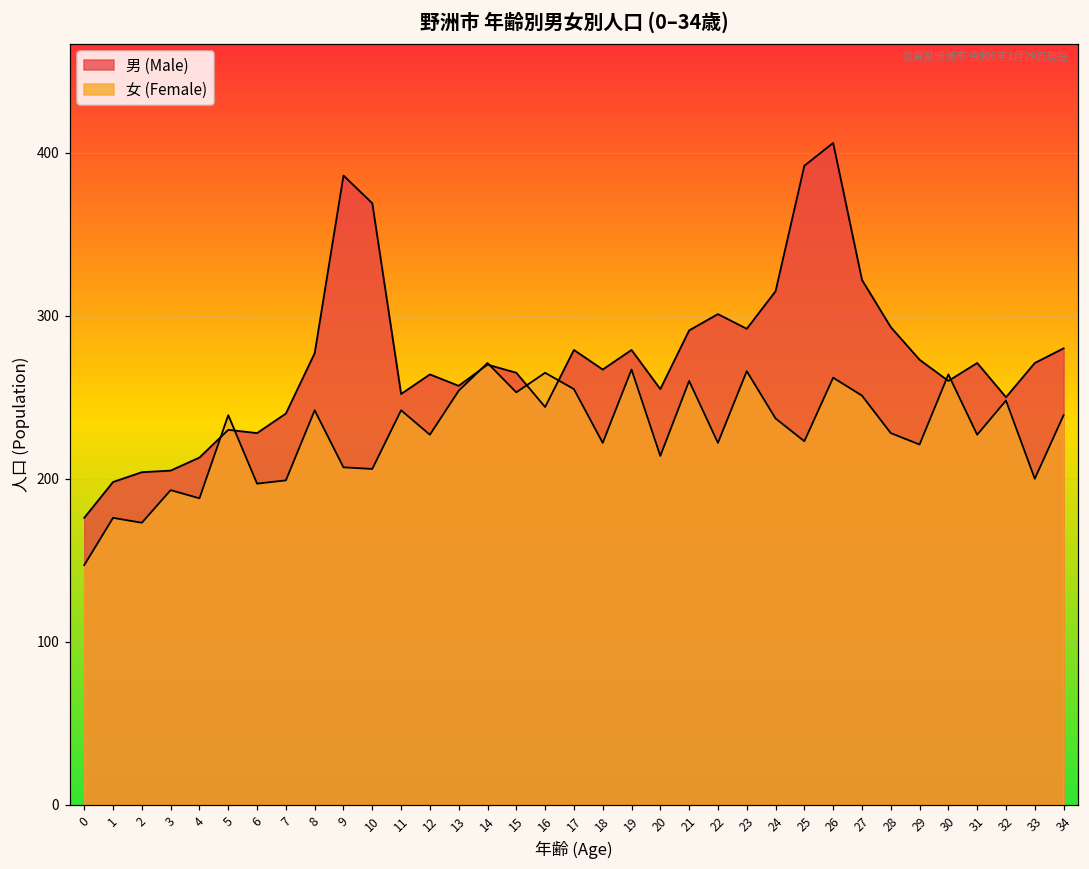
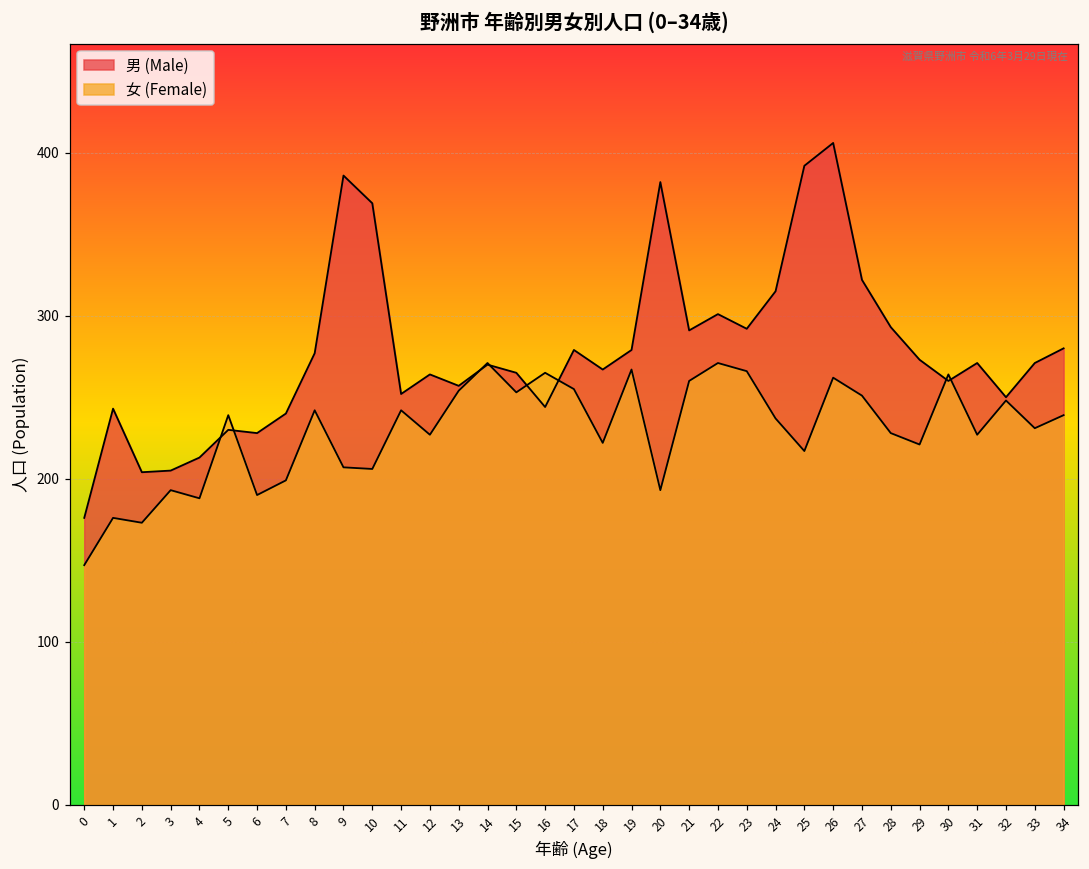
男 (Male), 1: 198 -> 243
女 (Female), 6: 197 -> 190
男 (Male), 20: 255 -> 382
女 (Female), 20: 214 -> 193
女 (Female), 22: 222 -> 271
女 (Female), 25: 223 -> 217
女 (Female), 33: 200 -> 231
